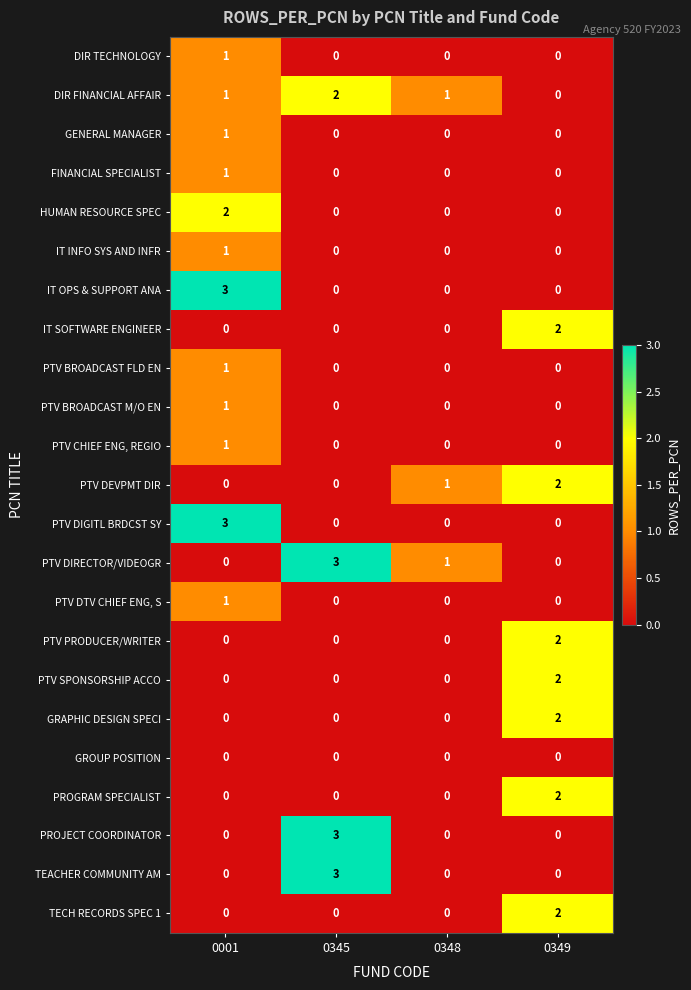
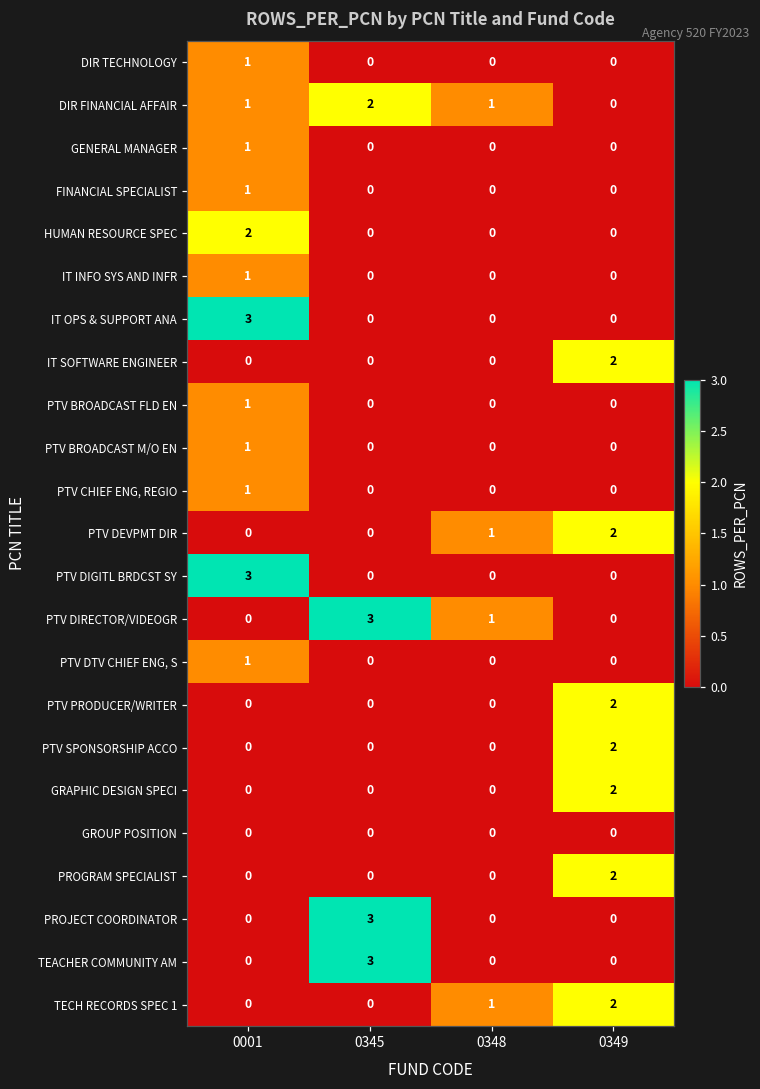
TECH RECORDS SPEC 1, 0348: 0 -> 1
